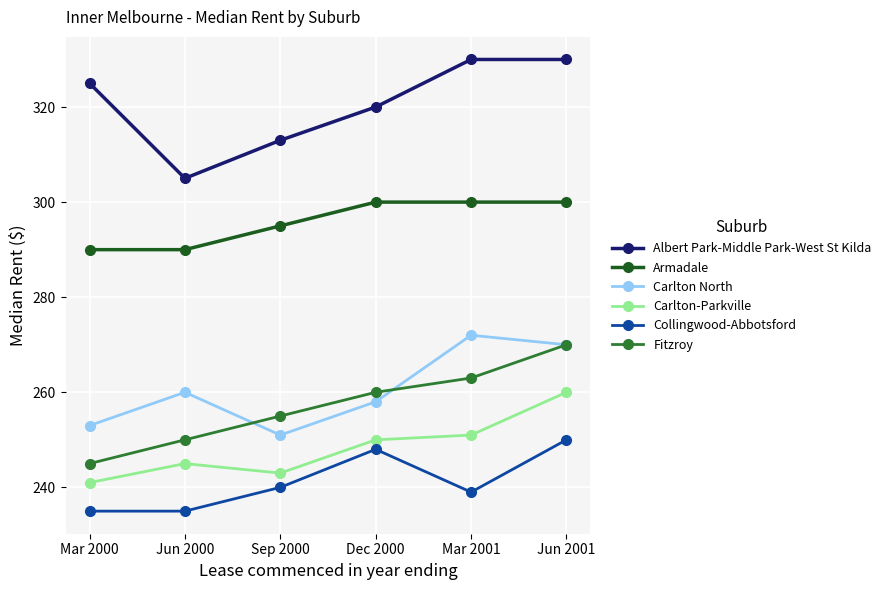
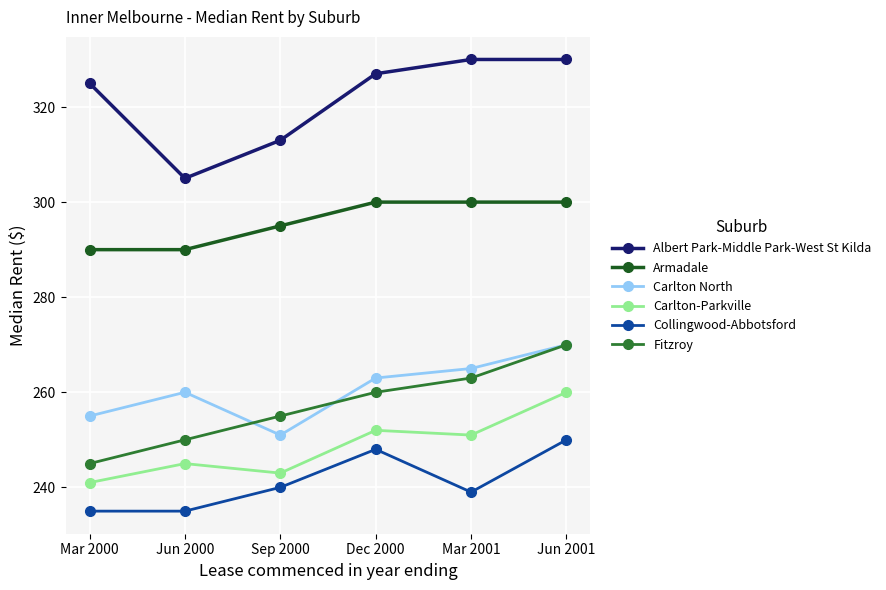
Carlton North, Mar 2000: 253 -> 255
Albert Park-Middle Park-West St Kilda, Dec 2000: 320 -> 327
Carlton North, Dec 2000: 258 -> 263
Carlton-Parkville, Dec 2000: 250 -> 252
Carlton North, Mar 2001: 272 -> 265
